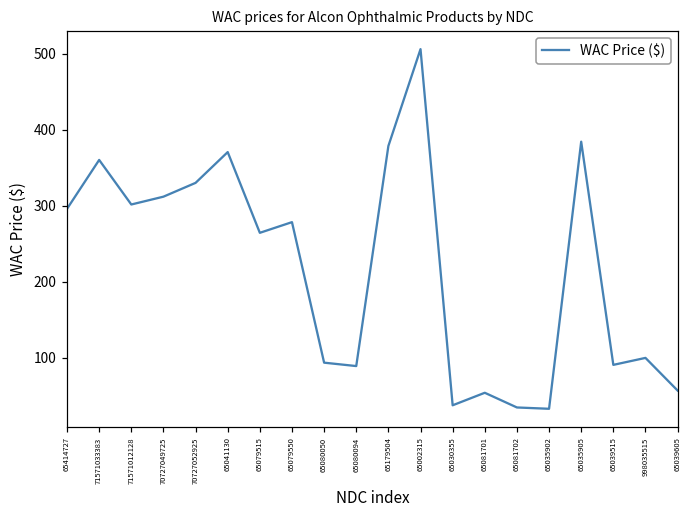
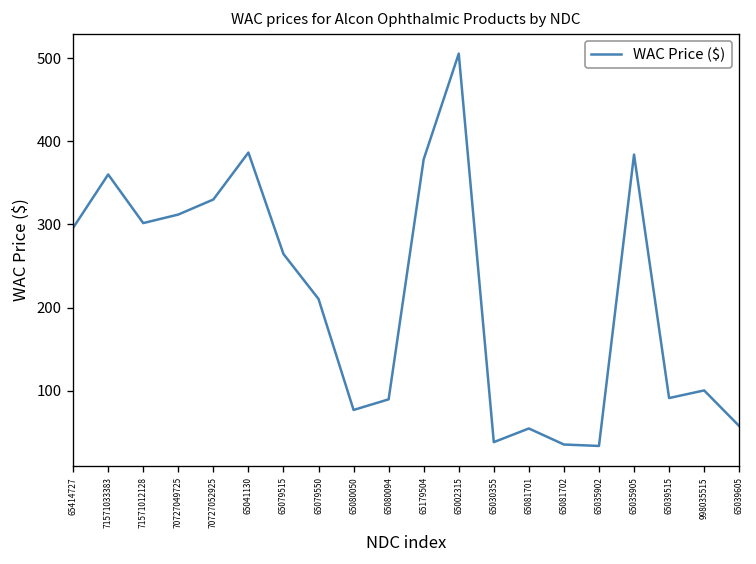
65041130: 370 -> 390
65079550: 280 -> 210
65080050: 90 -> 80
